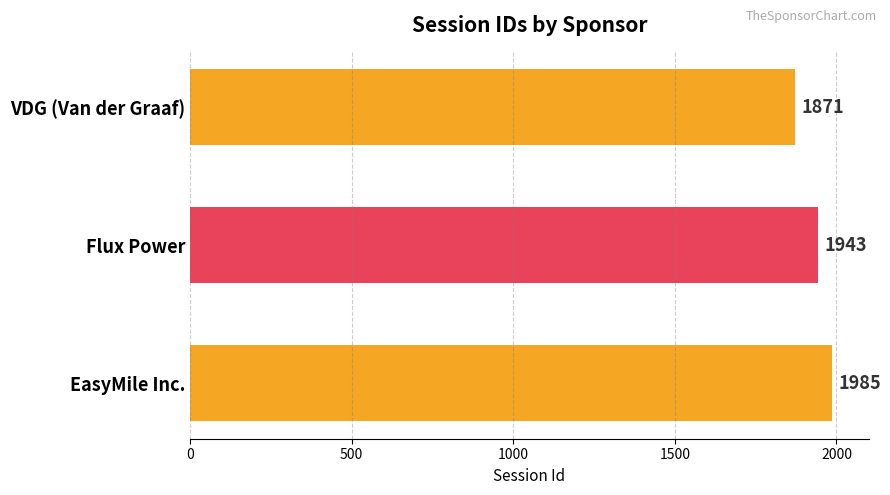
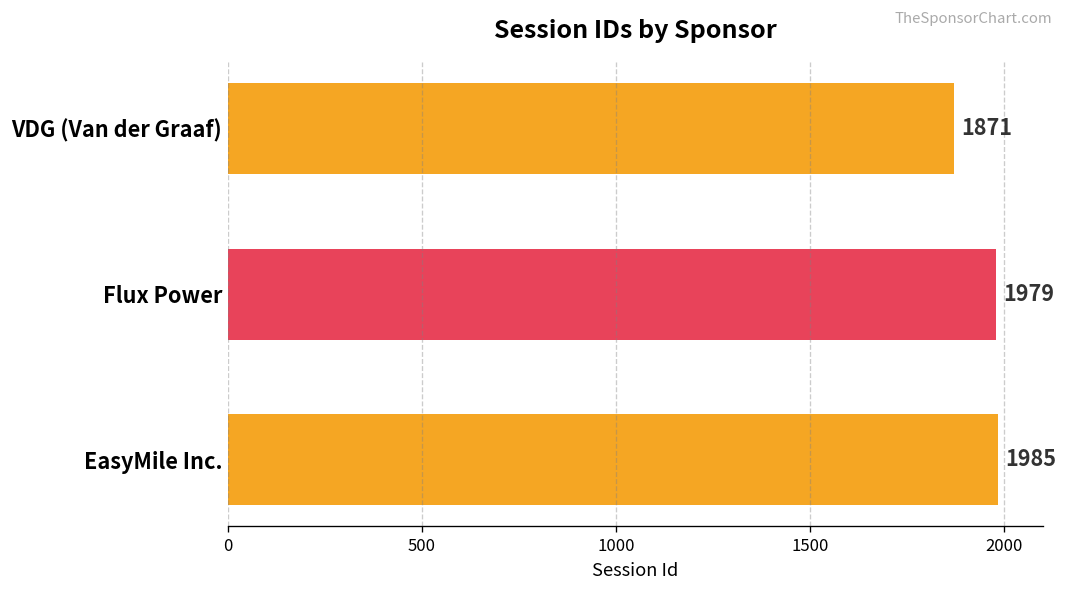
Flux Power: 1943 -> 1979
